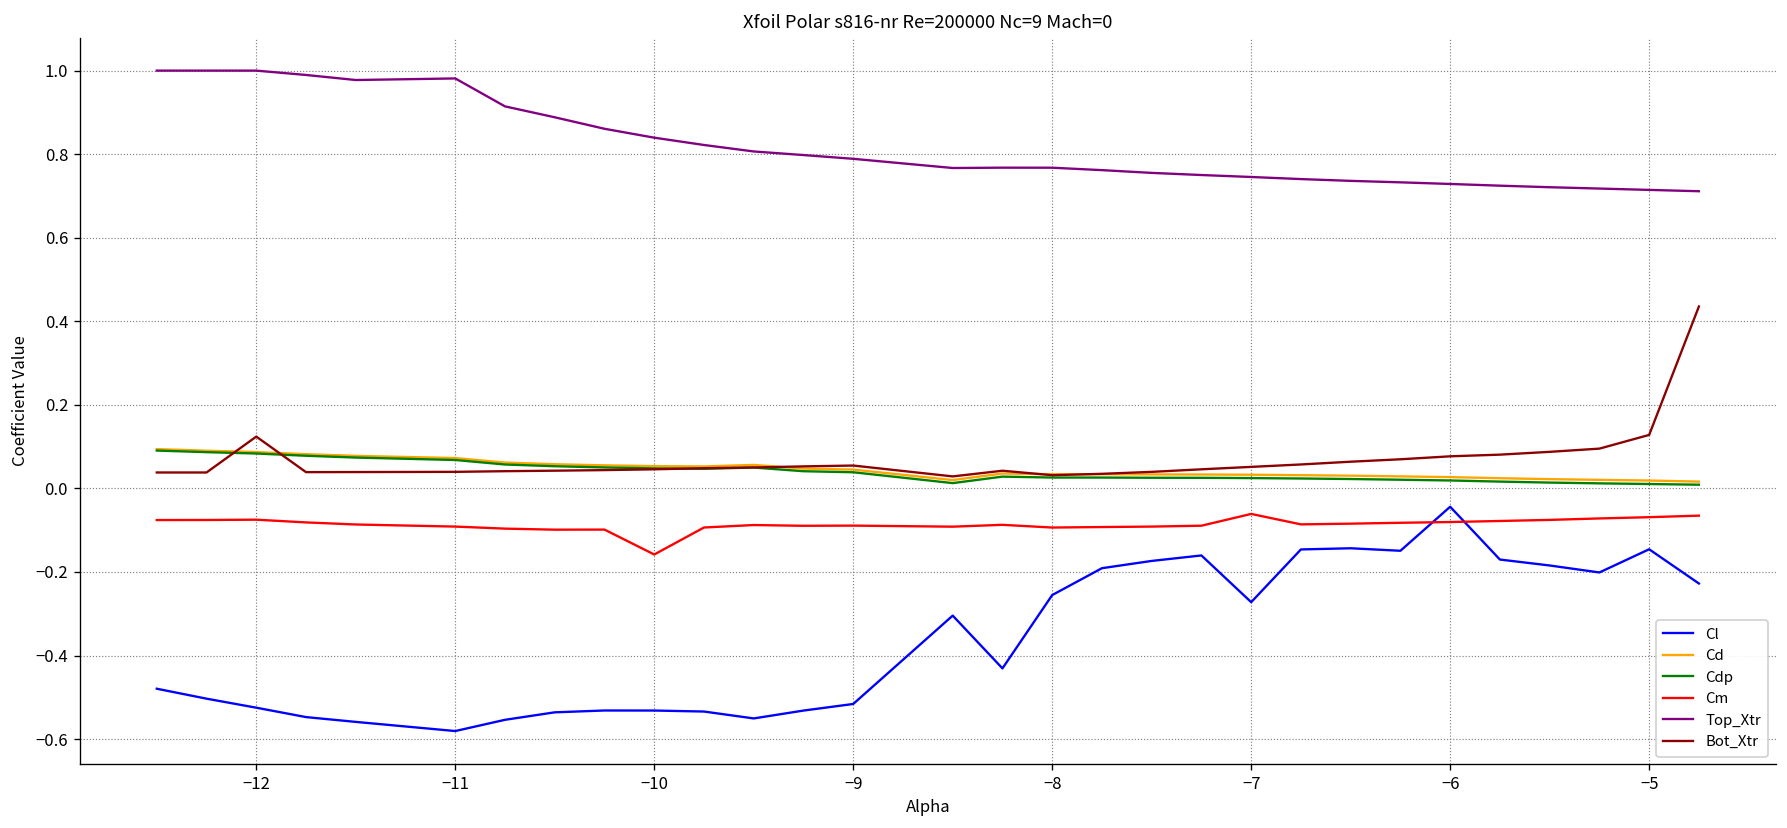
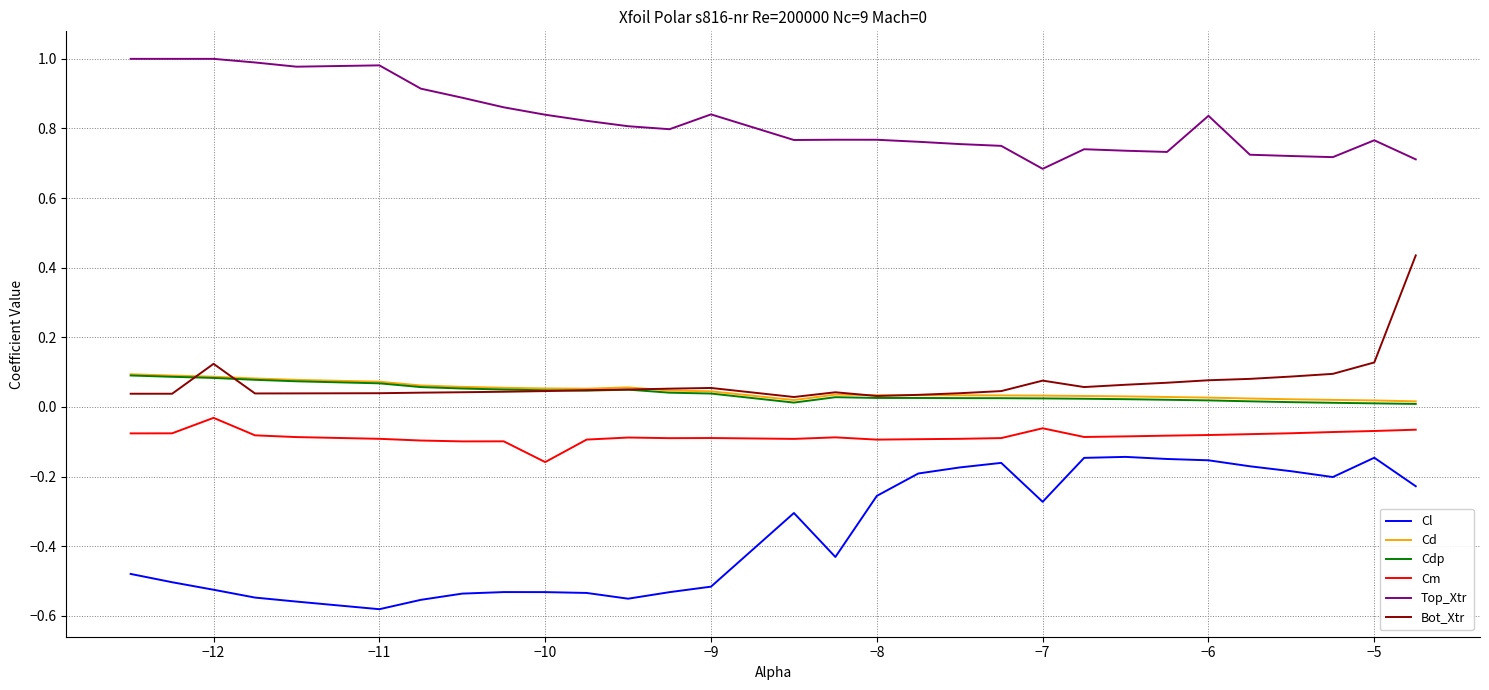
Cm, −12: -0.07 -> -0.03
Top_Xtr, −9: 0.79 -> 0.84
Top_Xtr, −7: 0.75 -> 0.68
Bot_Xtr, −7: 0.05 -> 0.08
Cl, −6: -0.04 -> -0.15
Top_Xtr, −6: 0.73 -> 0.84
Top_Xtr, −5: 0.71 -> 0.77
